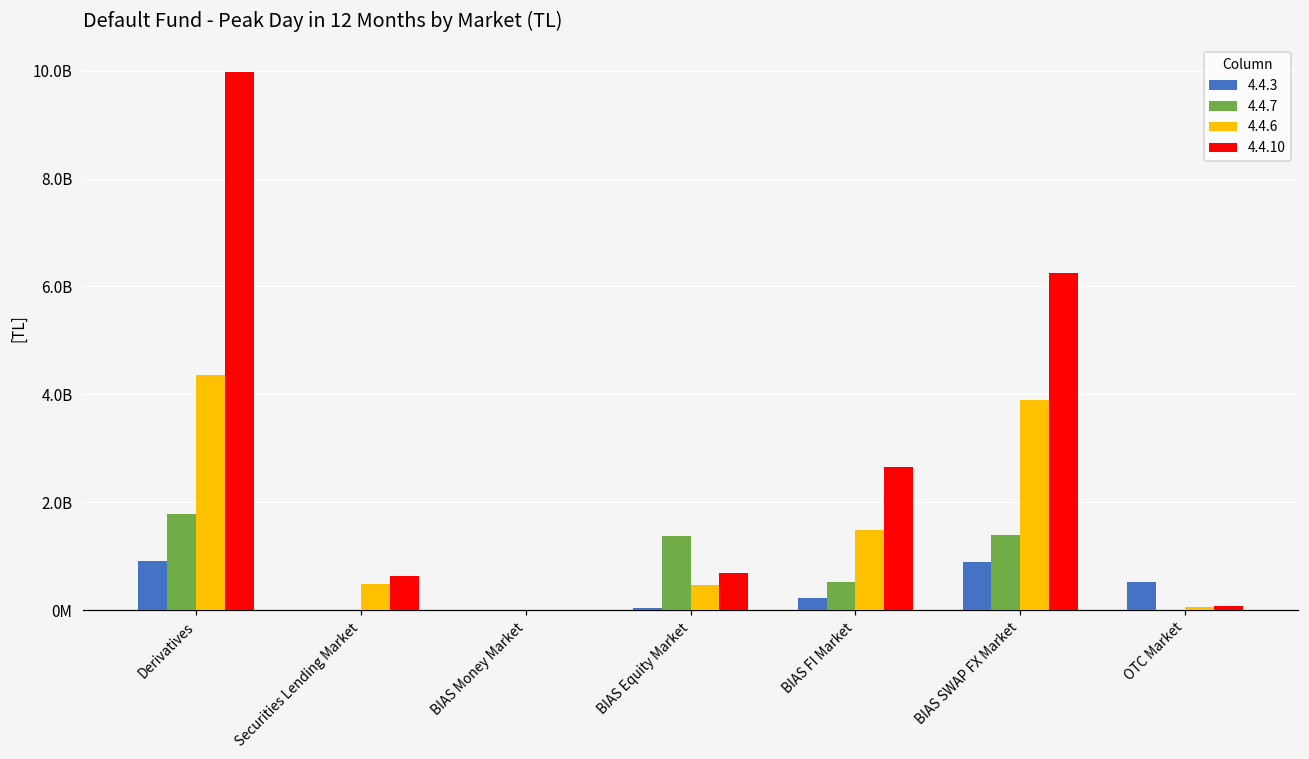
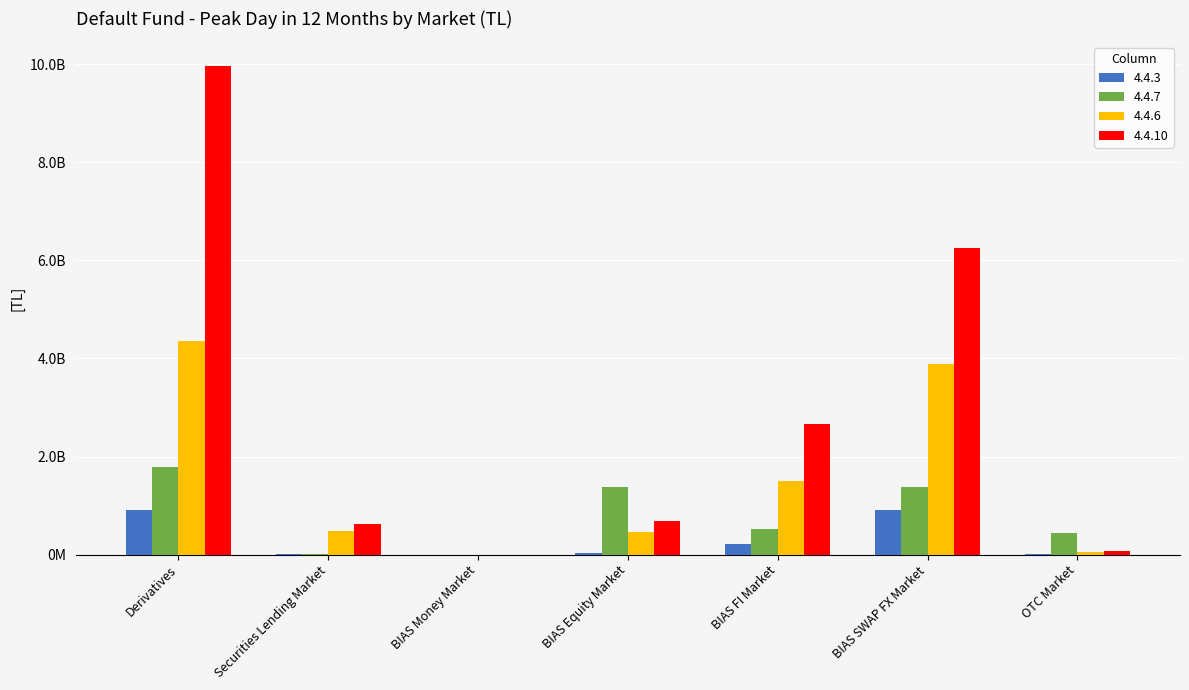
4.4.3, OTC Market: 500000000 -> 0
4.4.7, OTC Market: 0 -> 400000000
